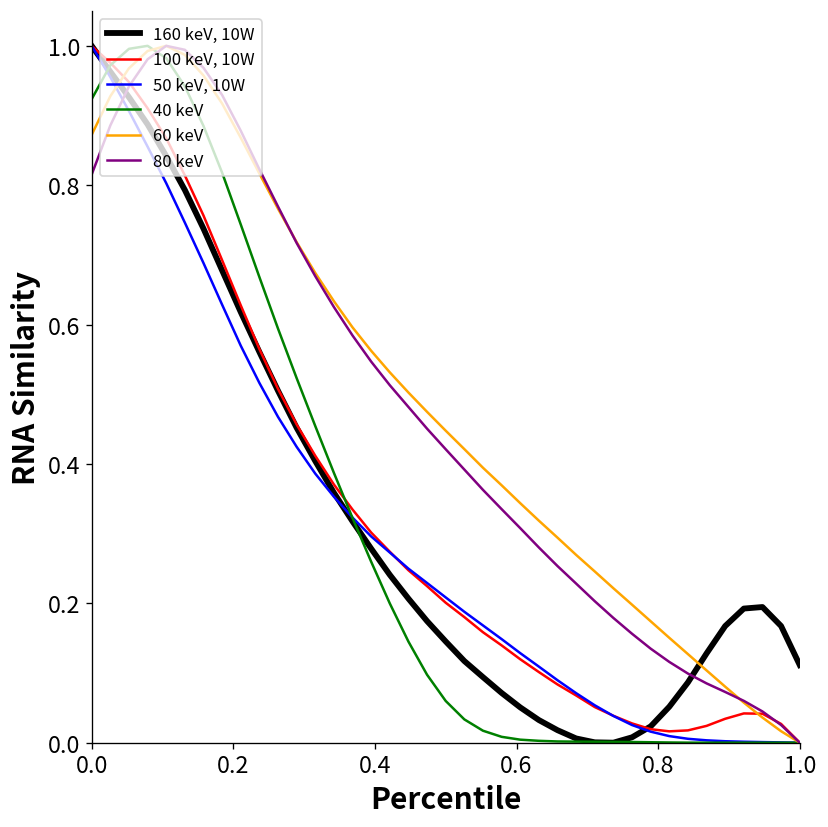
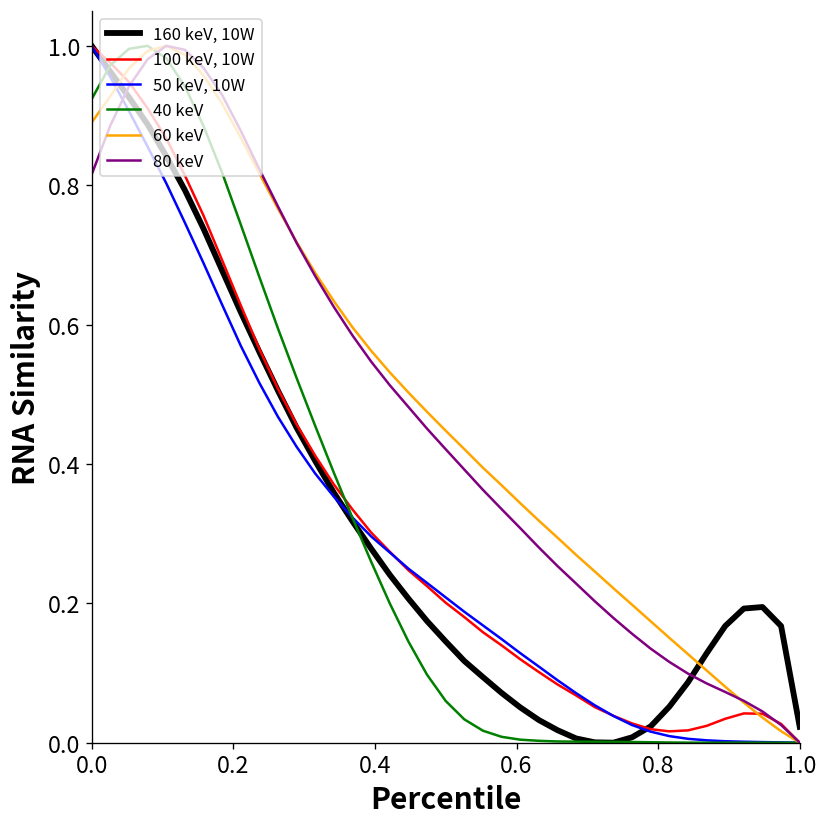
60 keV, 0.0: 0.87 -> 0.89
160 keV, 10W, 1.0: 0.11 -> 0.02
